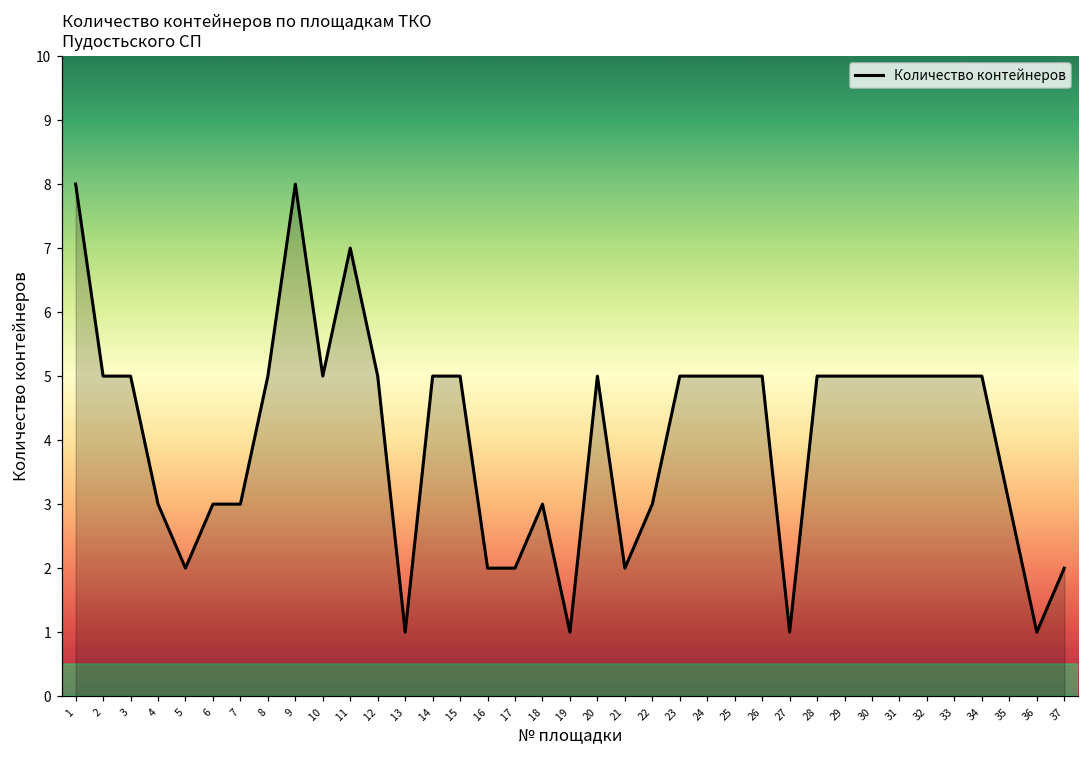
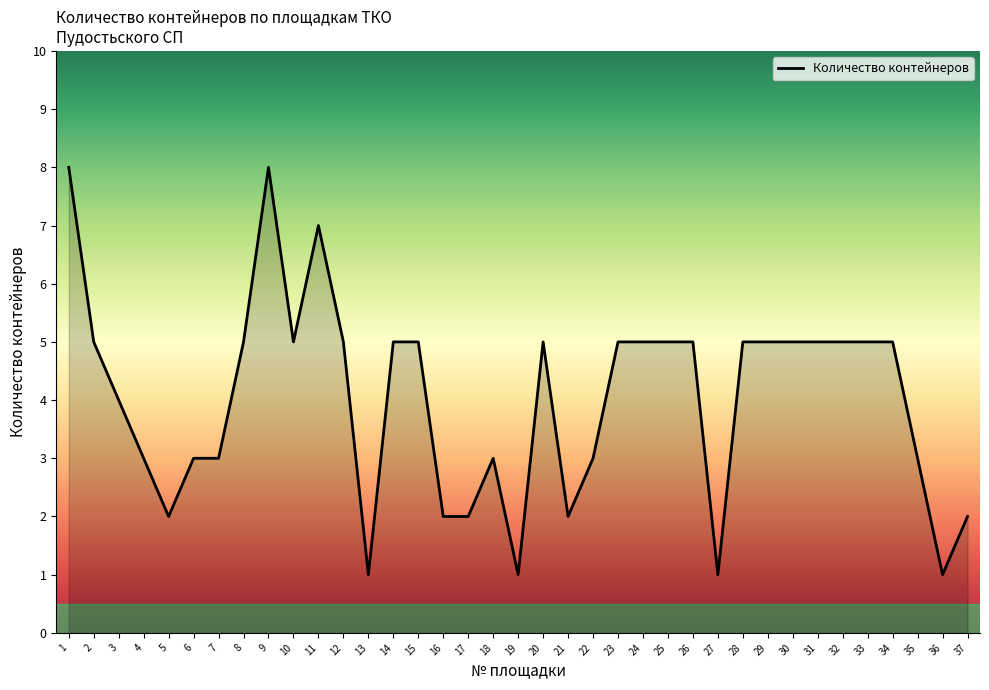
3: 5 -> 4
